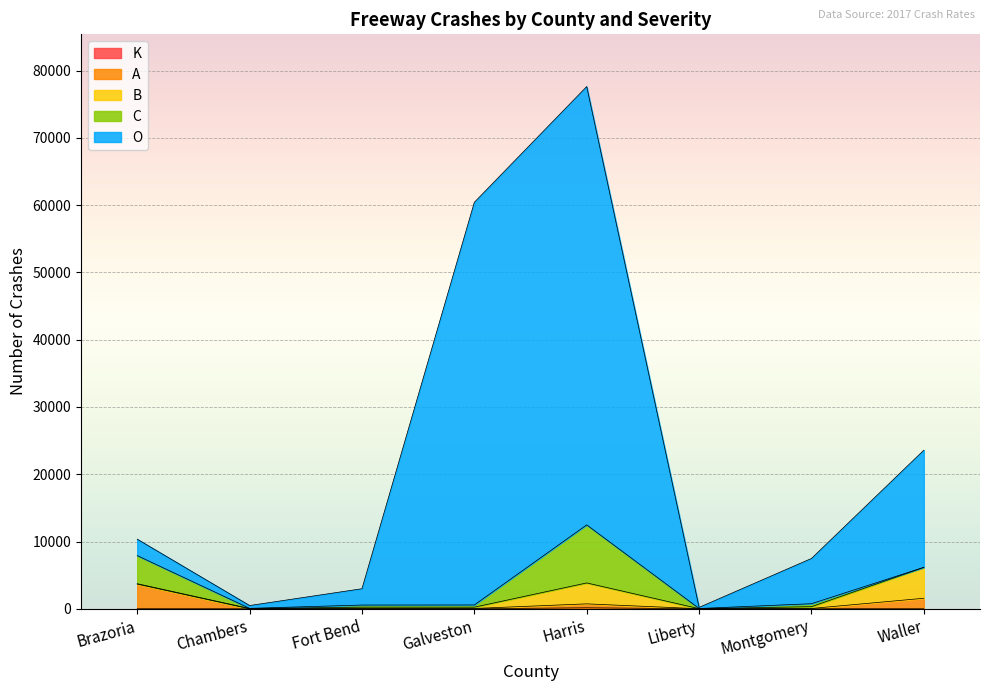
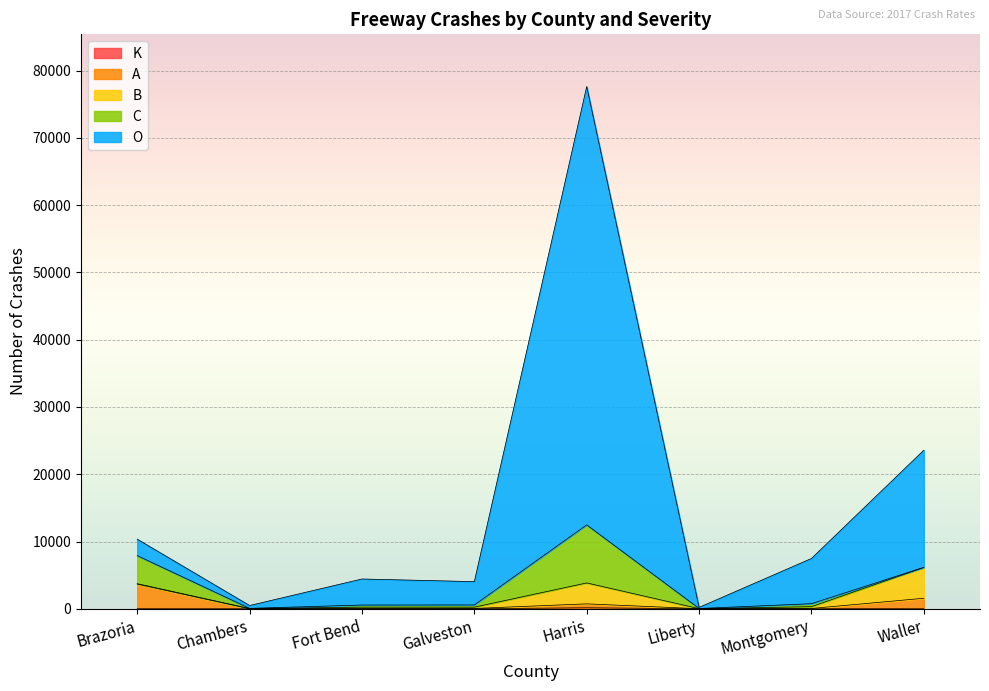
O, Fort Bend: 2000 -> 4000
O, Galveston: 60000 -> 3000
